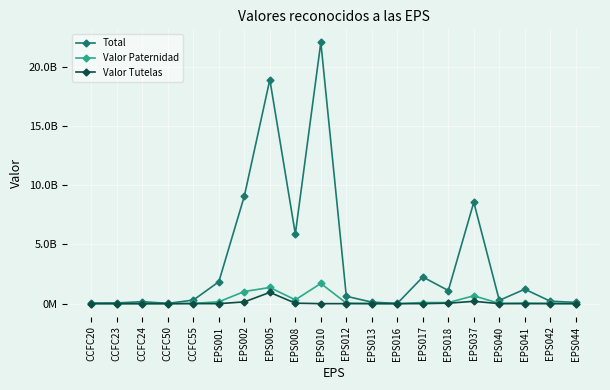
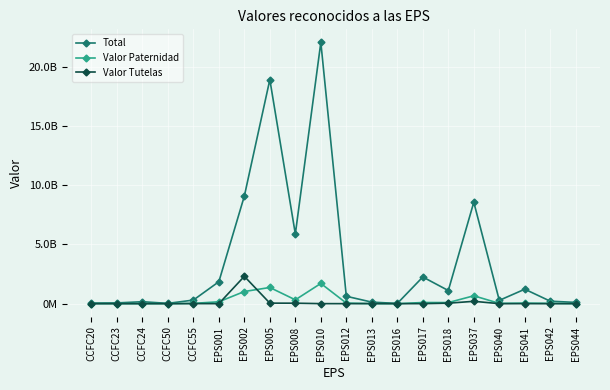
Valor Tutelas, EPS002: 100000000 -> 2300000000
Valor Tutelas, EPS005: 1000000000 -> 0
